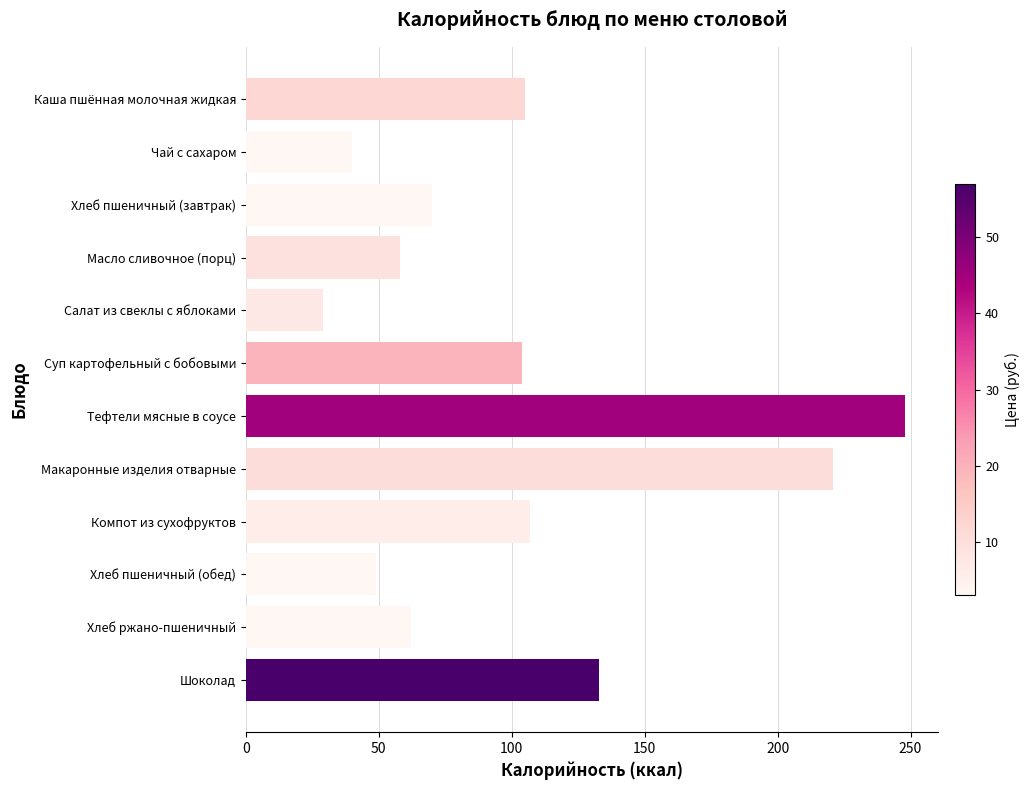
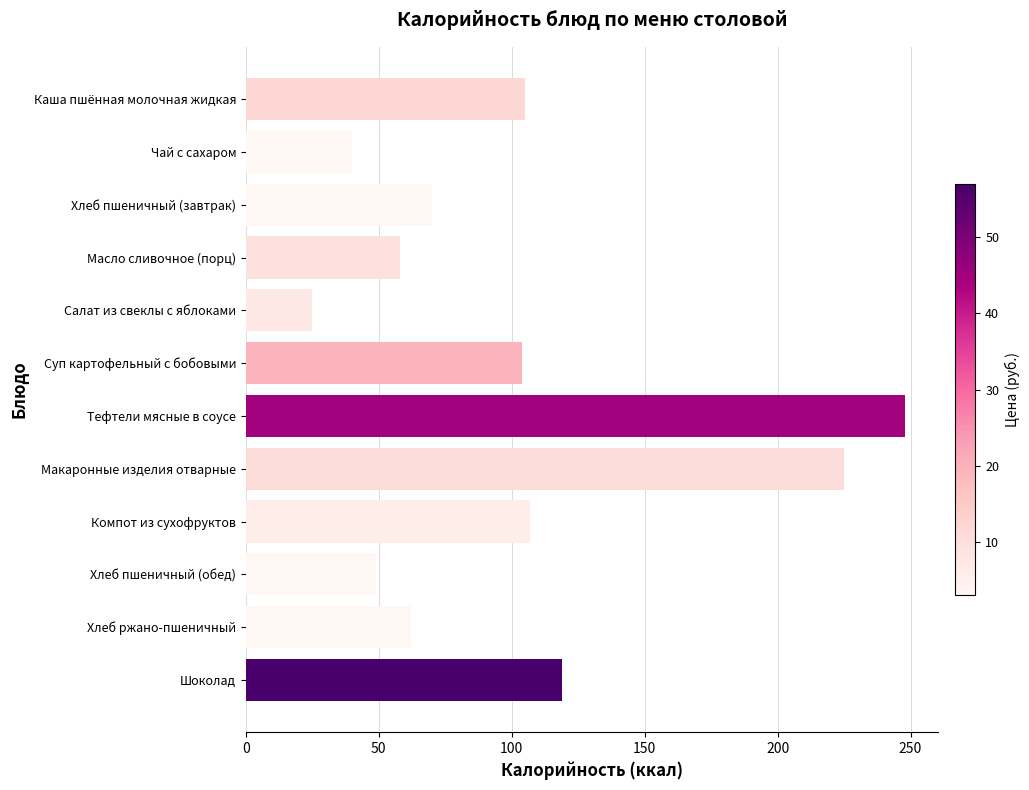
Салат из свеклы с яблоками: 29 -> 25
Макаронные изделия отварные: 221 -> 225
Шоколад: 133 -> 119
